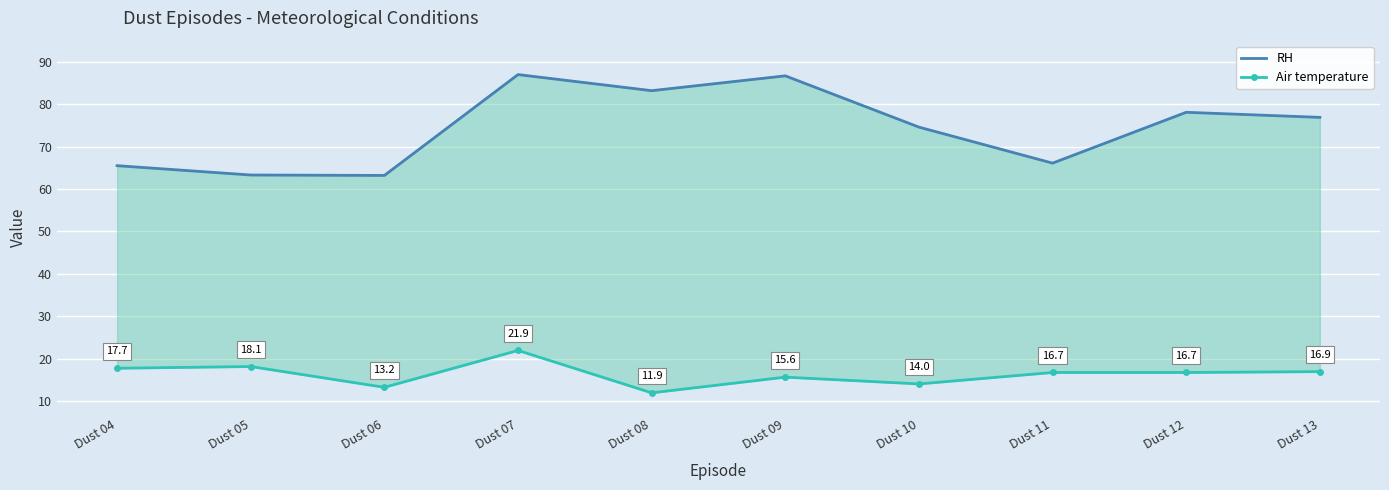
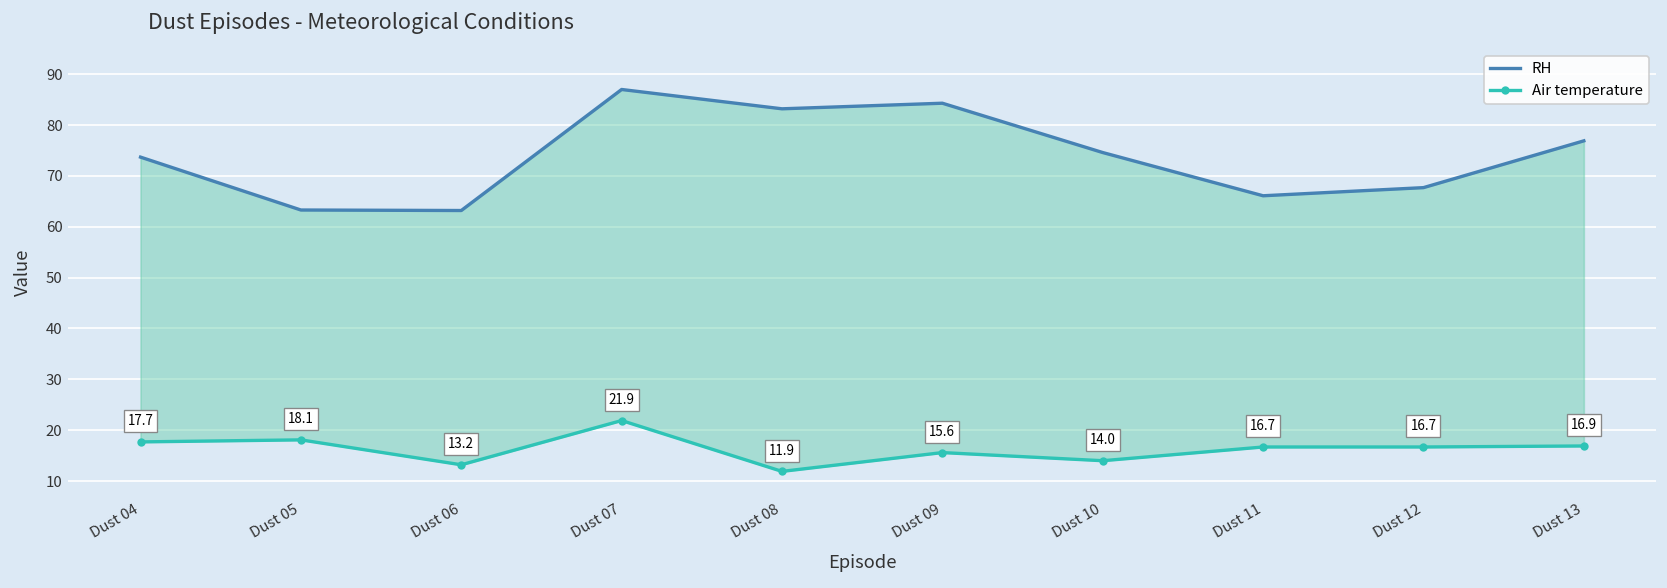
RH, Dust 04: 66 -> 74
RH, Dust 09: 87 -> 84
RH, Dust 12: 78 -> 68
